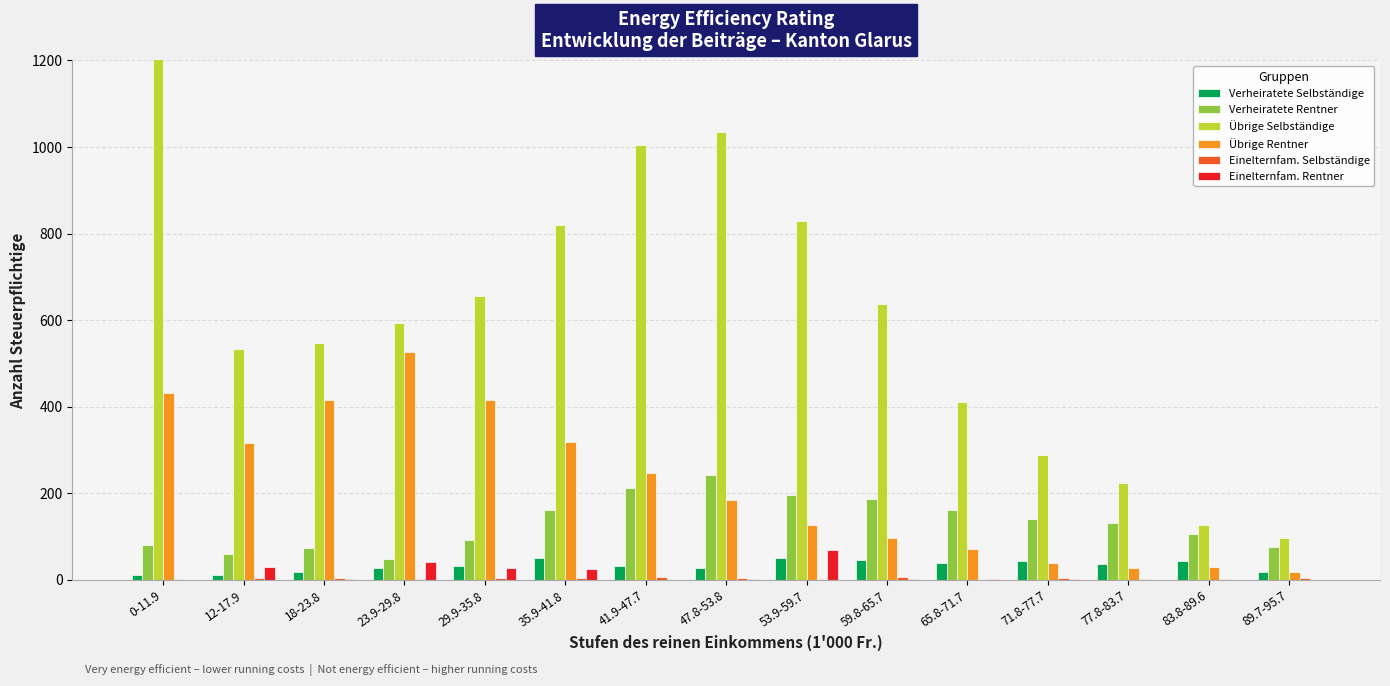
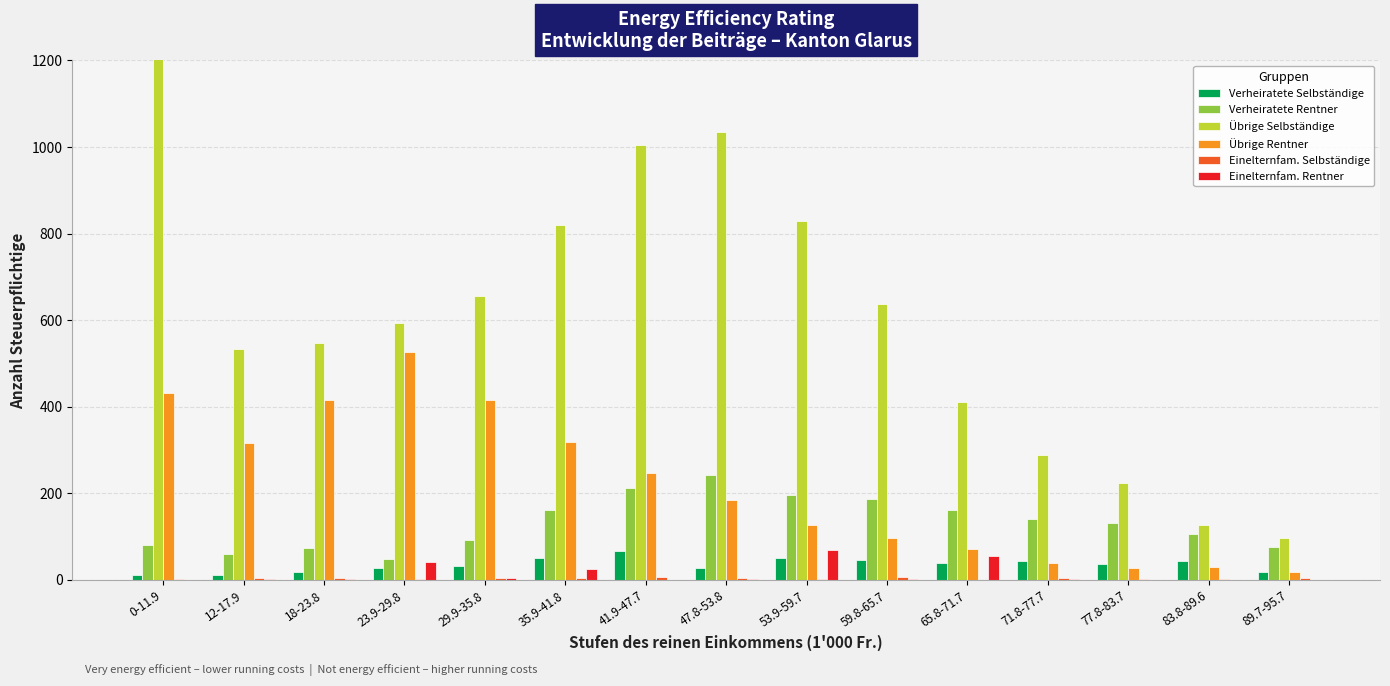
Einelternfam. Rentner, 12-17.9: 30 -> 0
Einelternfam. Rentner, 29.9-35.8: 30 -> 0
Verheiratete Selbständige, 41.9-47.7: 30 -> 70
Einelternfam. Rentner, 65.8-71.7: 0 -> 50
